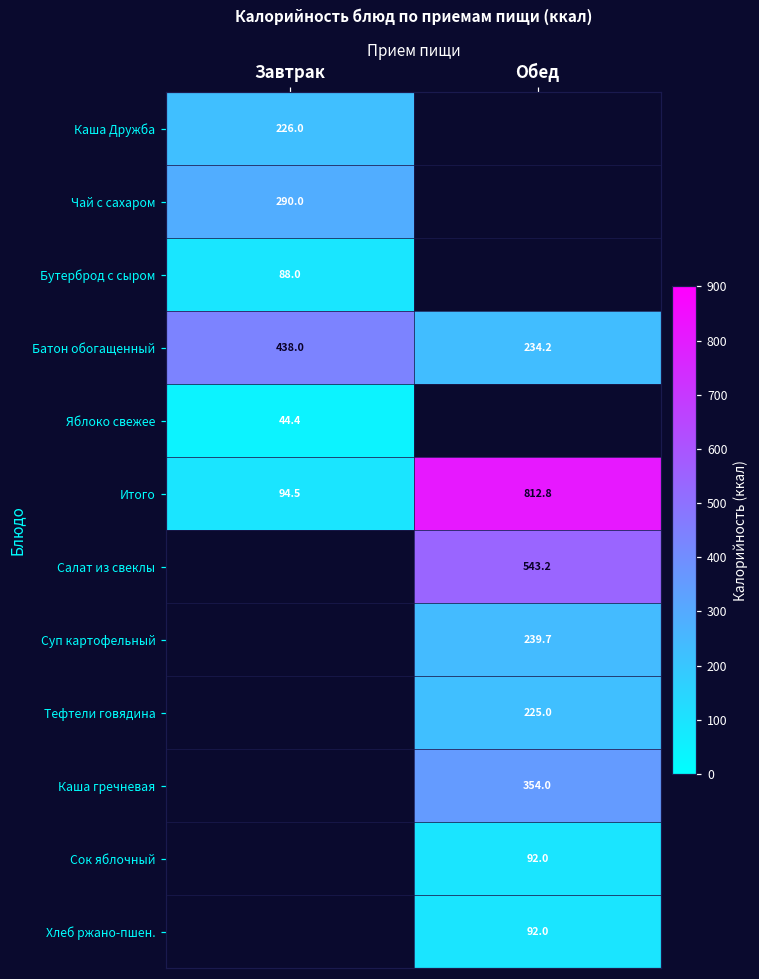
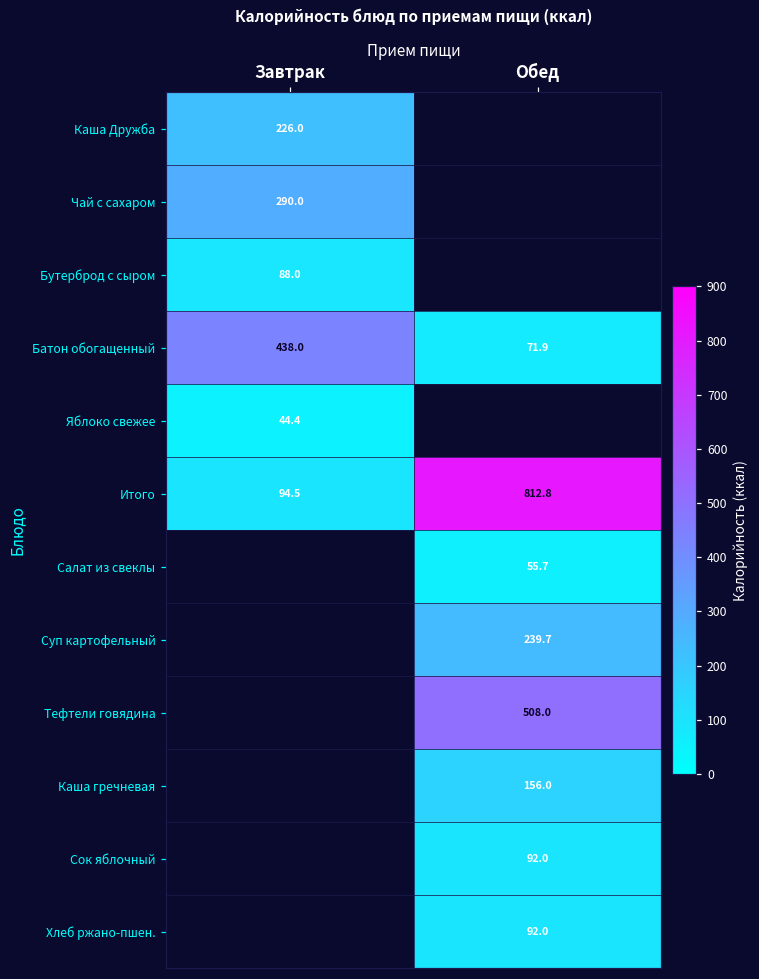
Батон обогащенный, Обед: 234.2 -> 71.9
Салат из свеклы, Обед: 543.2 -> 55.7
Тефтели говядина, Обед: 225.0 -> 508.0
Каша гречневая, Обед: 354.0 -> 156.0
